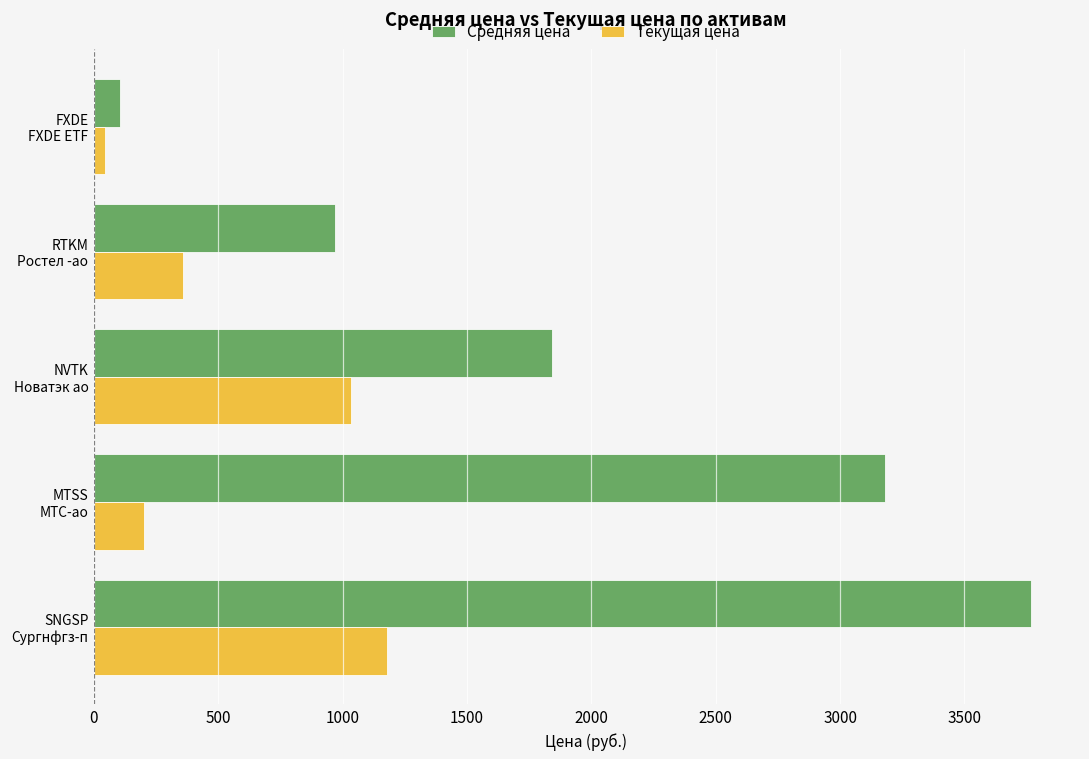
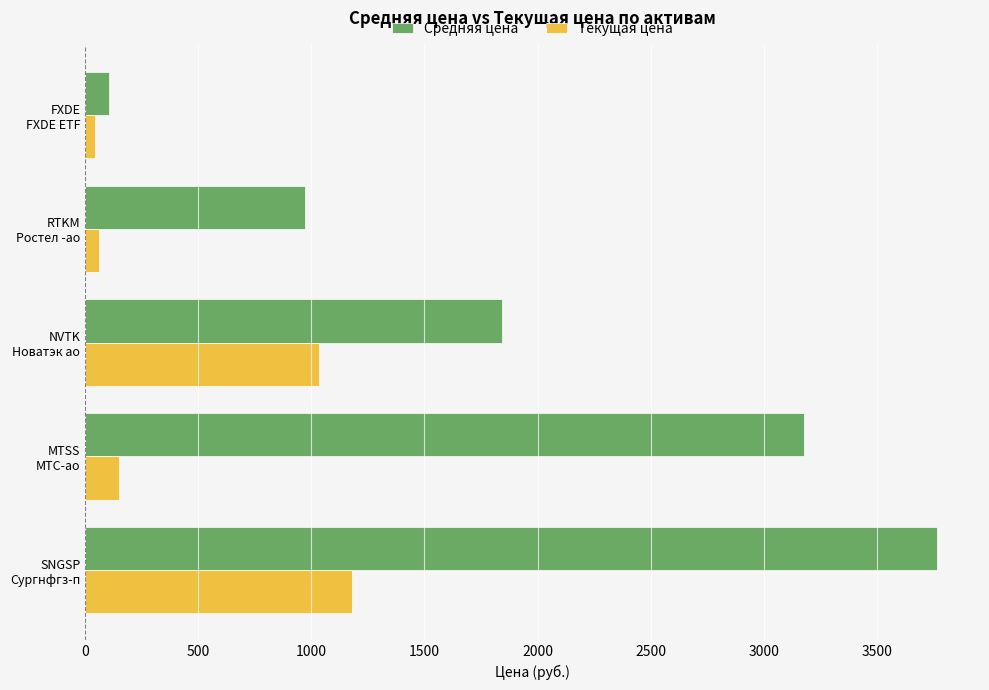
Текущая цена, RTKM Ростел -ао: 360 -> 60
Текущая цена, MTSS МТС-ао: 200 -> 150
